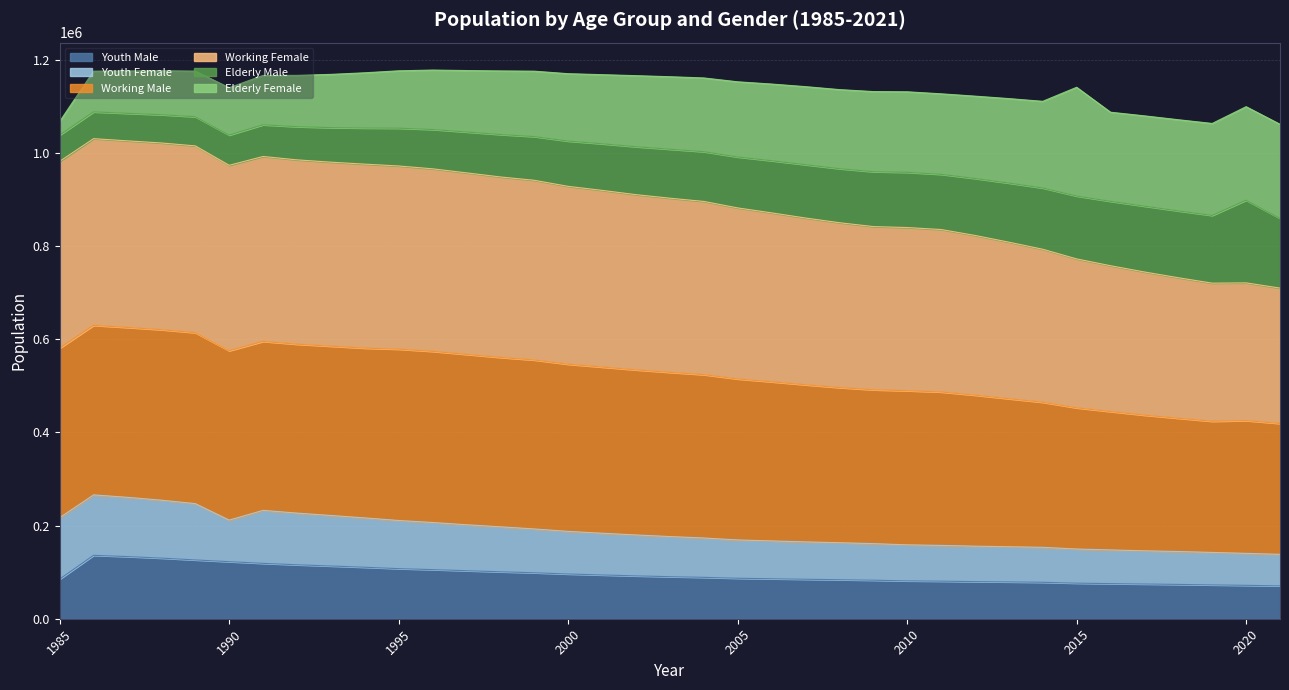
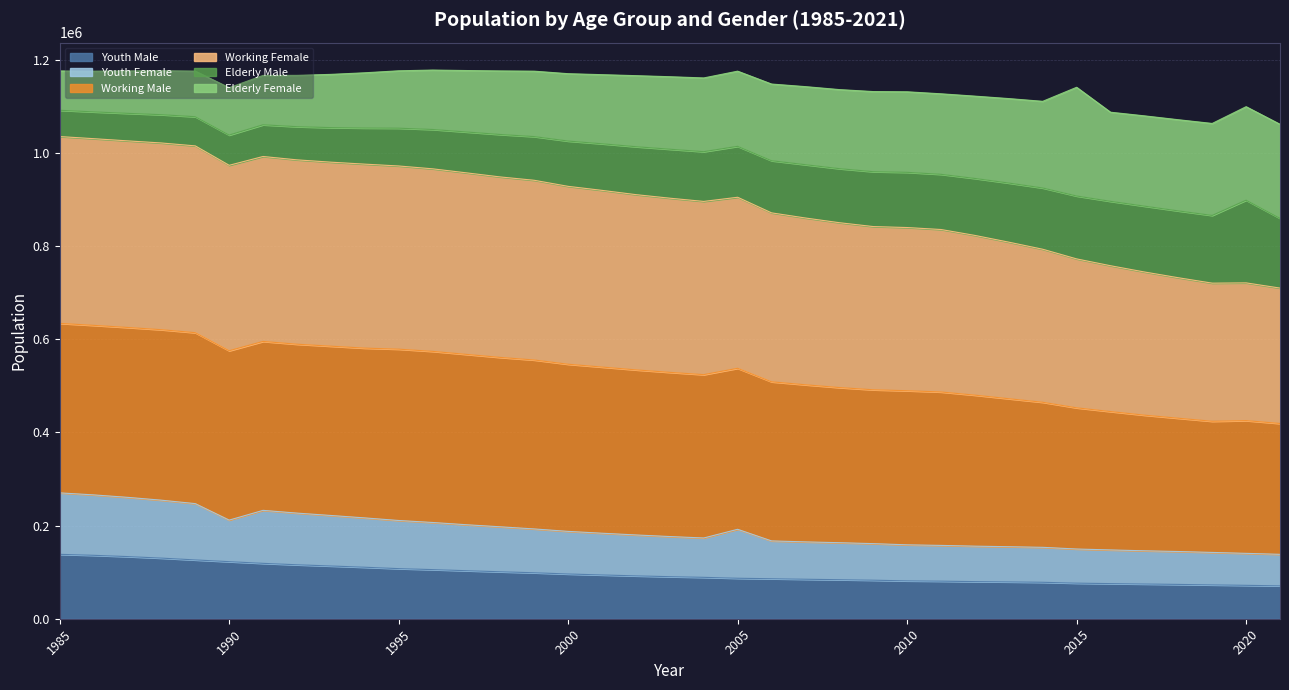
Youth Male, 1985: 80000 -> 140000
Elderly Female, 1985: 30000 -> 80000
Youth Female, 2005: 80000 -> 110000
